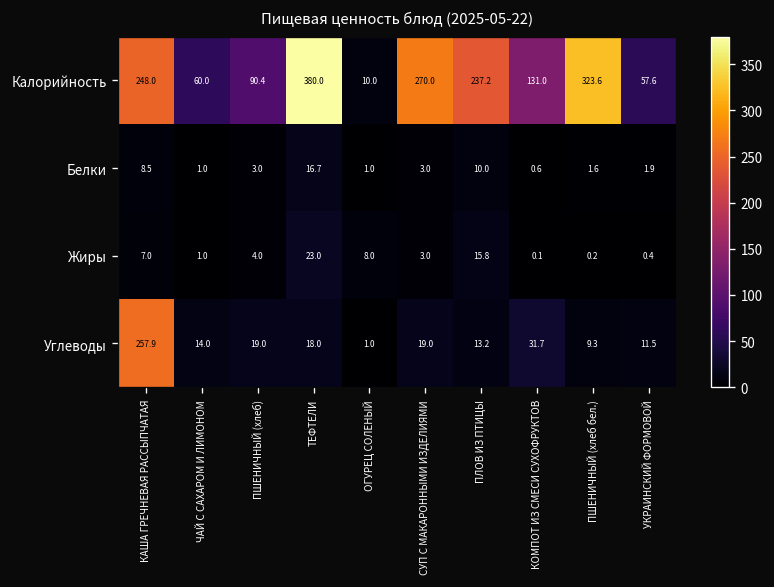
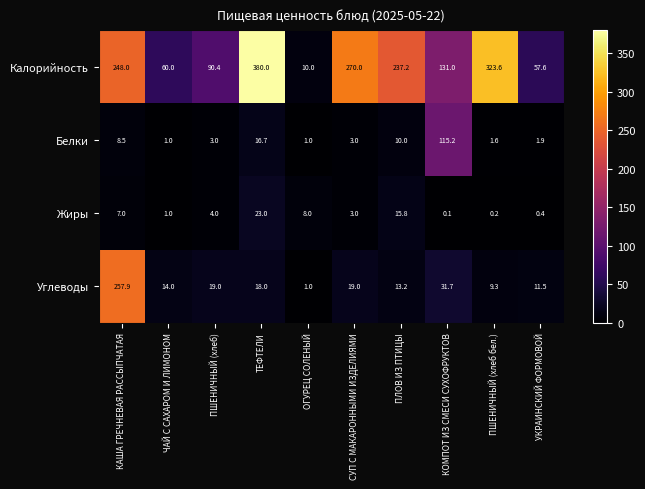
Белки, КОМПОТ ИЗ СМЕСИ СУХОФРУКТОВ: 0.6 -> 115.2
